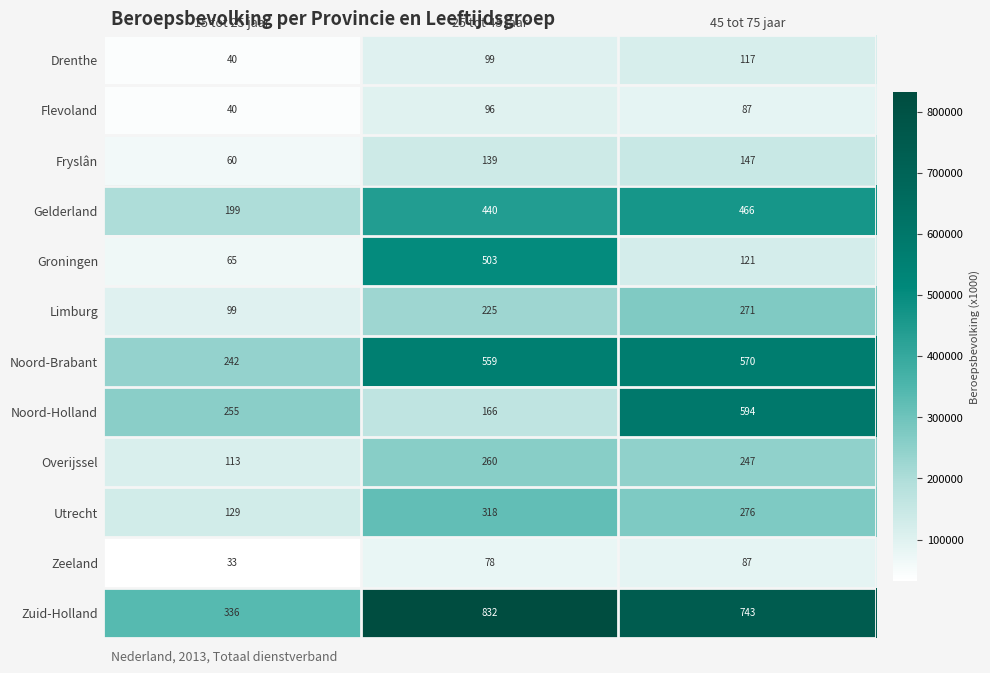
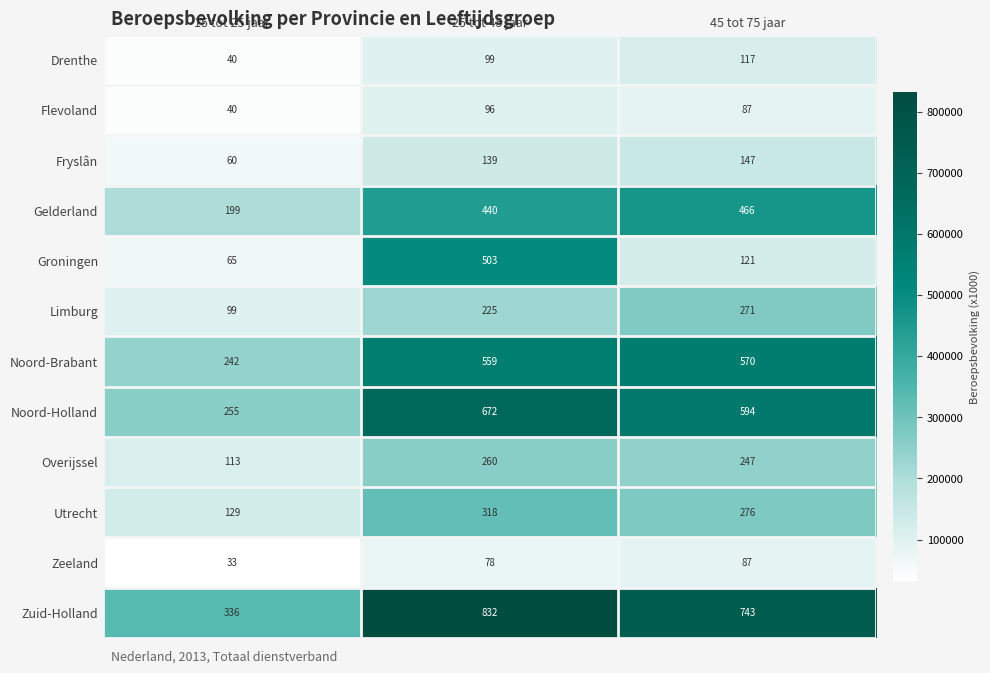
Noord-Holland, 25 tot 45 jaar: 166 -> 672
